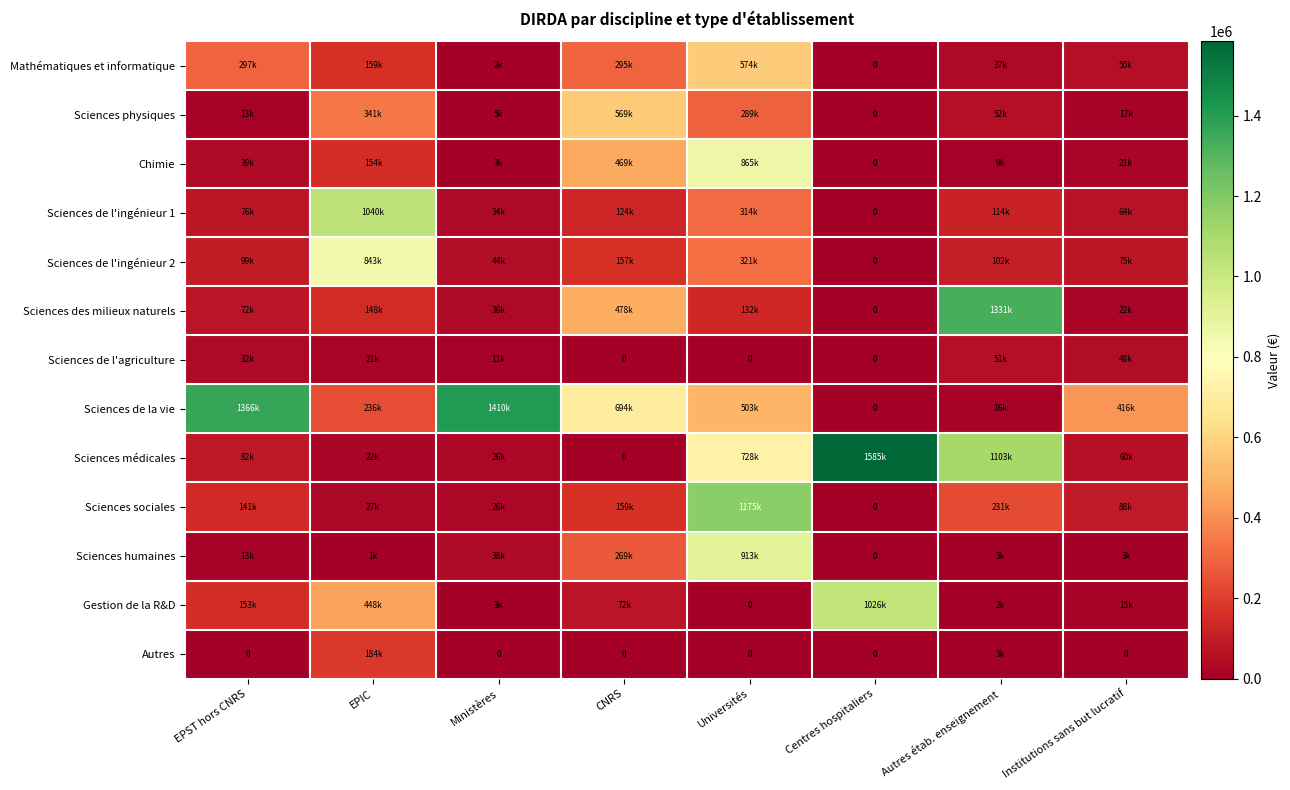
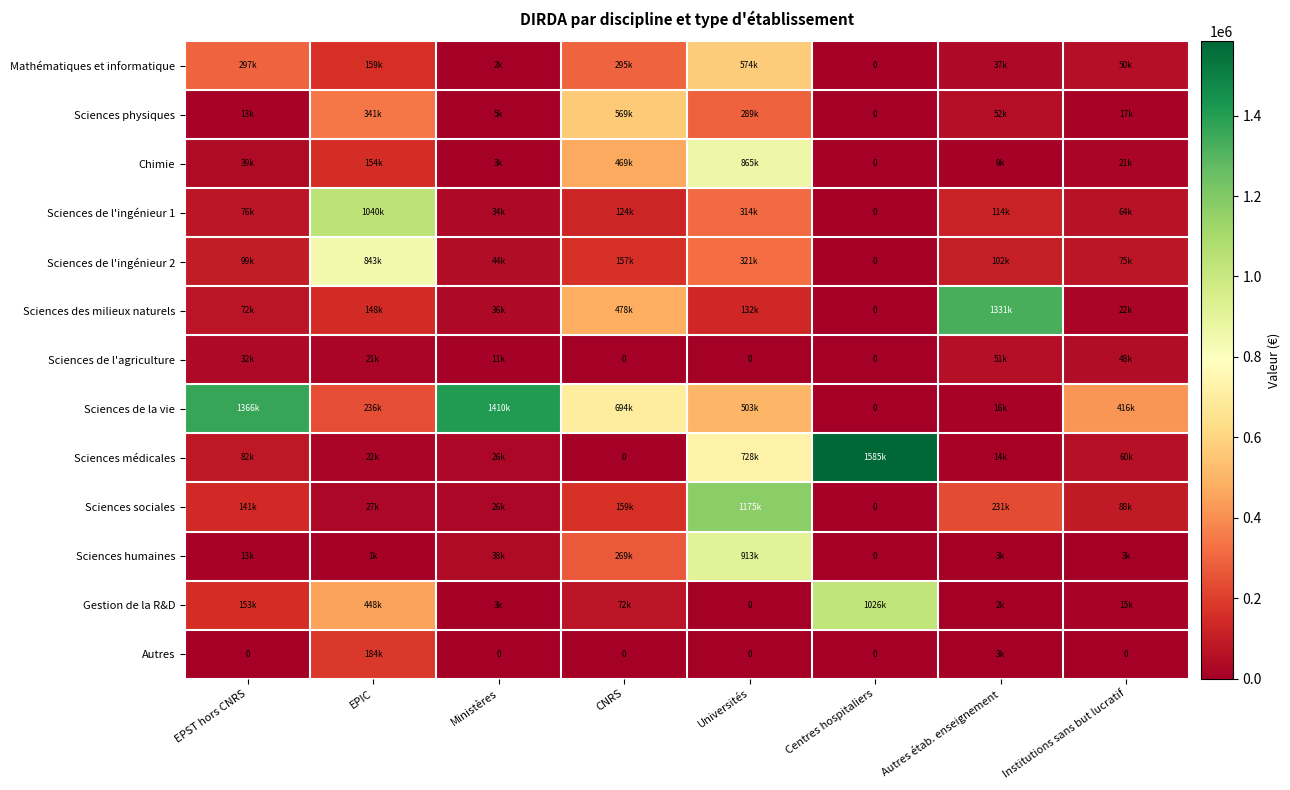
Sciences médicales, Autres étab. enseignement: 1103k -> 14k
